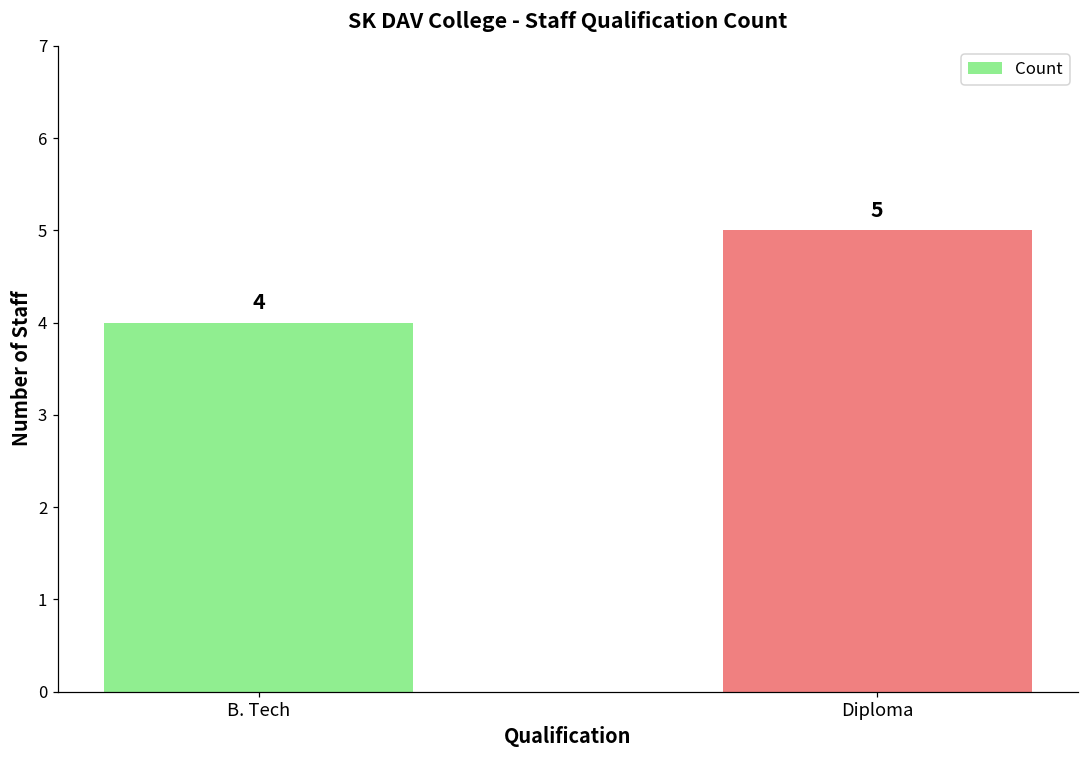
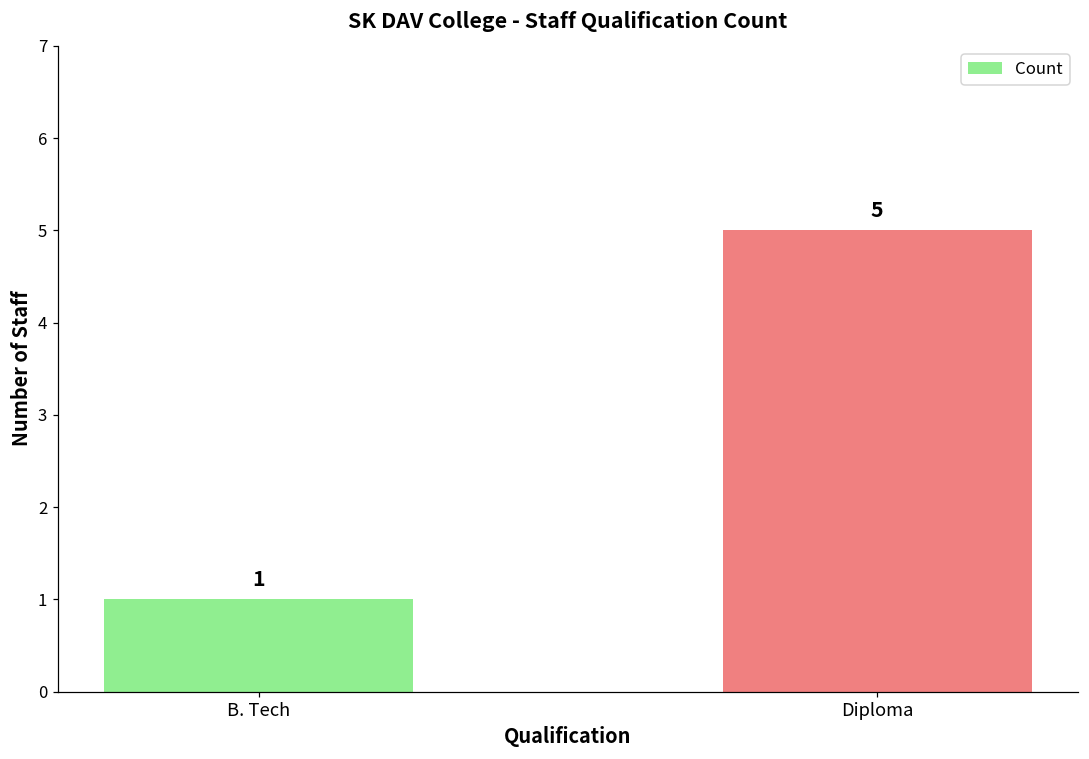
B. Tech: 4 -> 1
